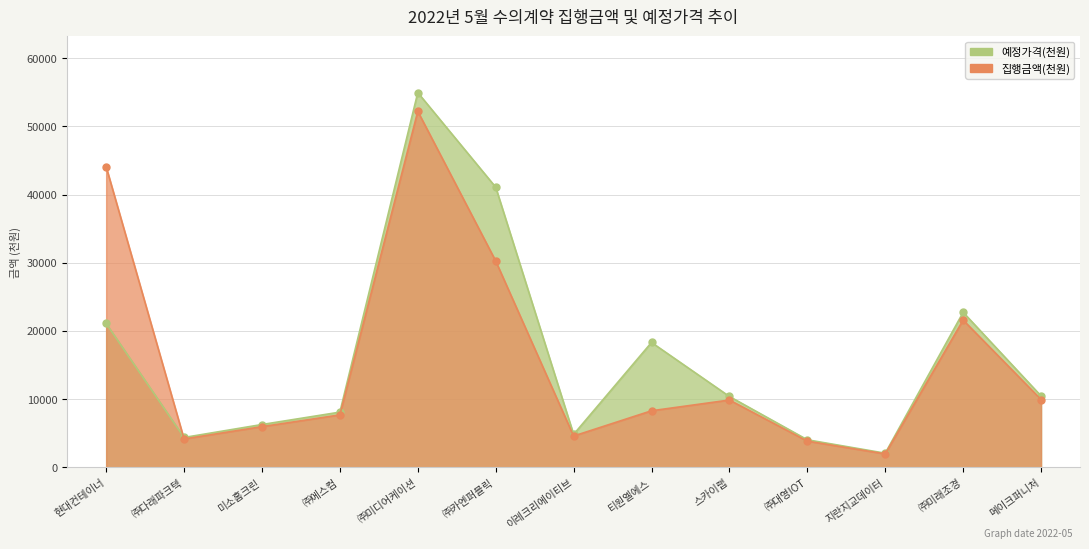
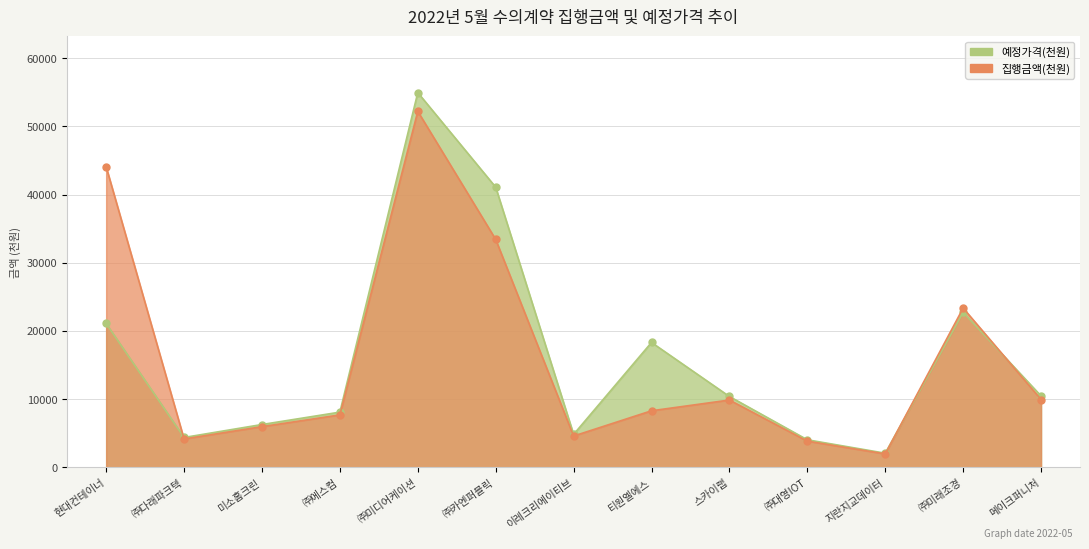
집행금액(천원), ㈜카엔퍼블릭: 30000 -> 33000
집행금액(천원), ㈜미래조경: 22000 -> 23000
